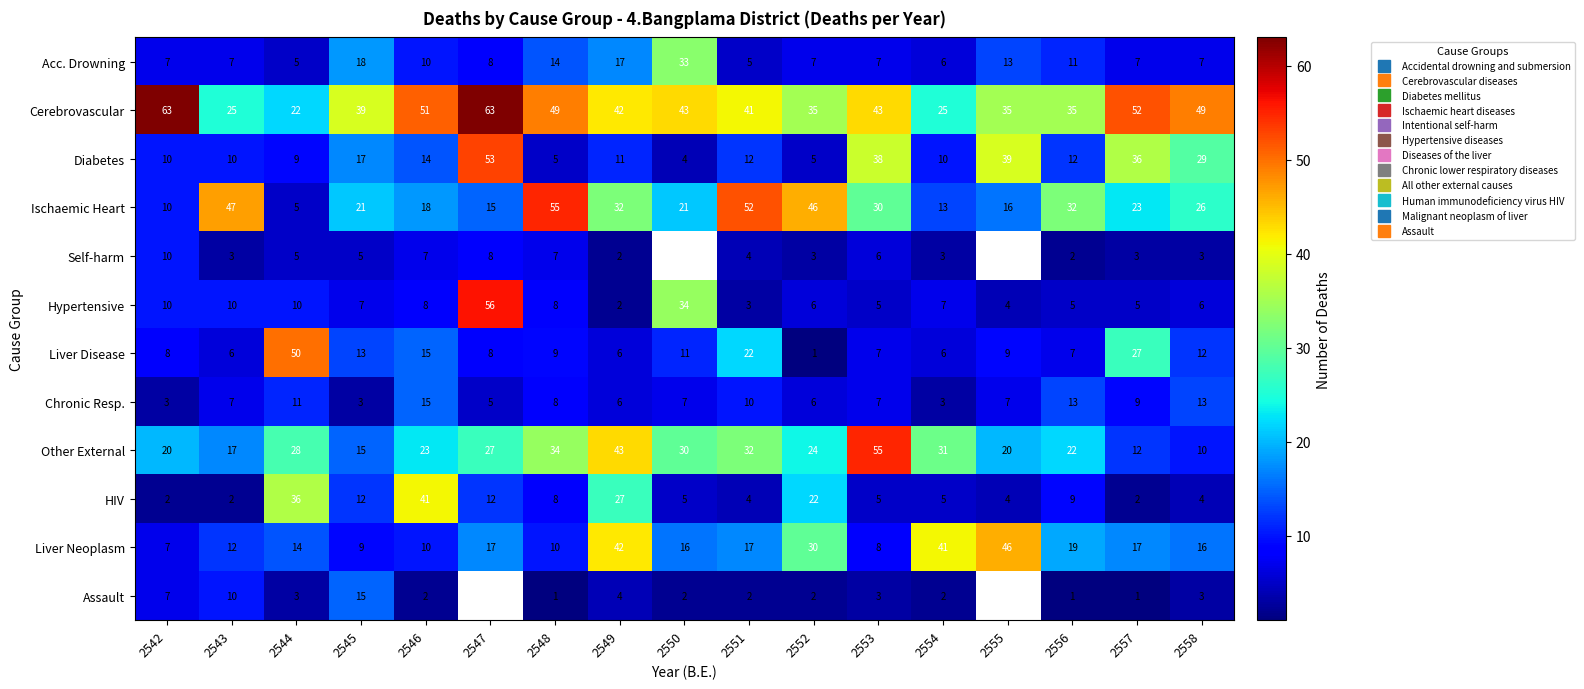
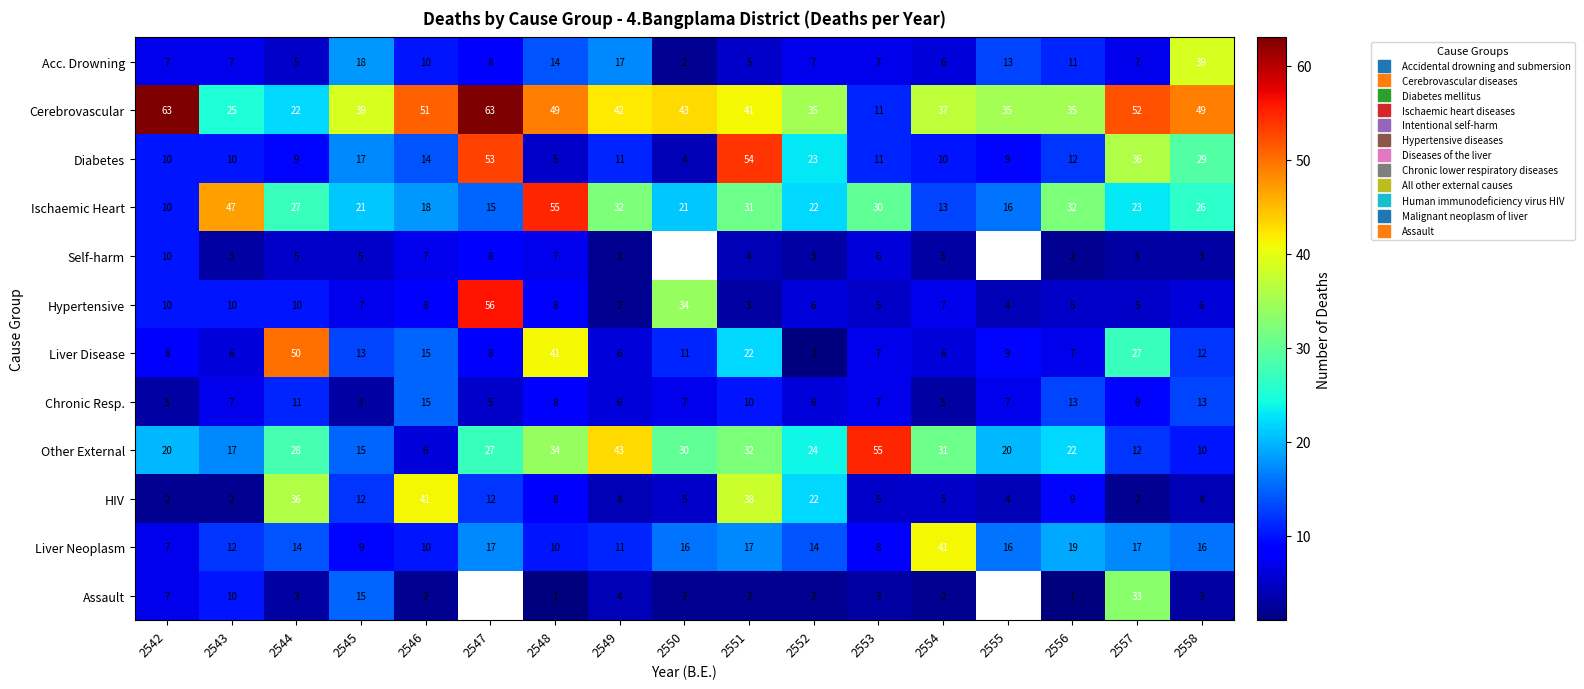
Acc. Drowning, 2550: 33 -> 2
Acc. Drowning, 2558: 7 -> 39
Cerebrovascular, 2553: 43 -> 11
Cerebrovascular, 2554: 25 -> 37
Diabetes, 2551: 12 -> 54
Diabetes, 2552: 5 -> 23
Diabetes, 2553: 38 -> 11
Diabetes, 2555: 39 -> 9
Ischaemic Heart, 2544: 5 -> 27
Ischaemic Heart, 2551: 52 -> 31
Ischaemic Heart, 2552: 46 -> 22
Liver Disease, 2548: 9 -> 41
Other External, 2546: 23 -> 6
HIV, 2549: 27 -> 4
HIV, 2551: 4 -> 38
Liver Neoplasm, 2549: 42 -> 11
Liver Neoplasm, 2552: 30 -> 14
Liver Neoplasm, 2555: 46 -> 16
Assault, 2557: 1 -> 33
